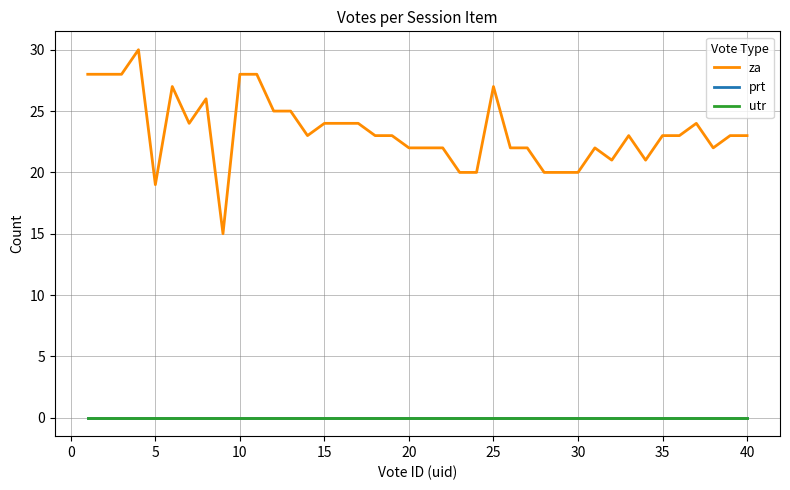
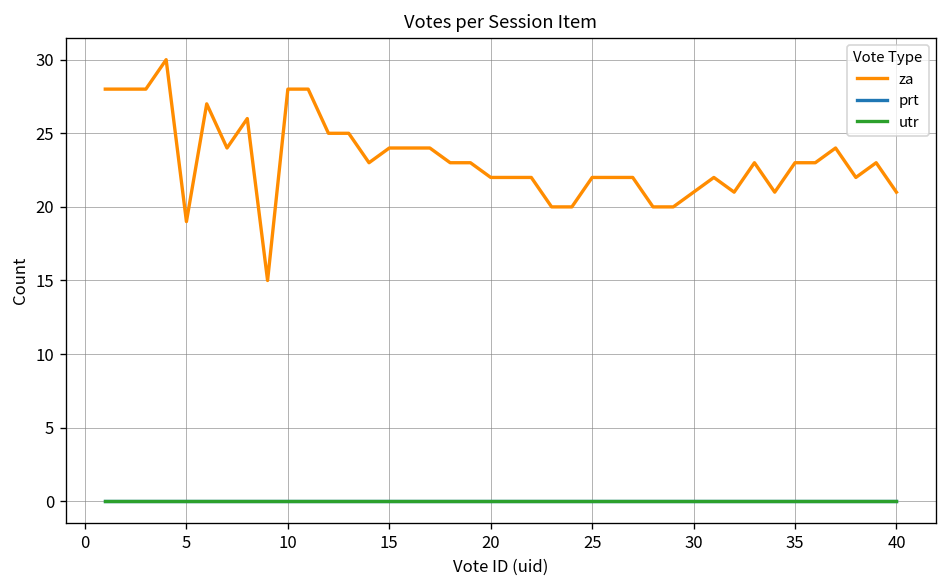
za, 25: 27 -> 22
za, 30: 20 -> 21
za, 40: 23 -> 21
